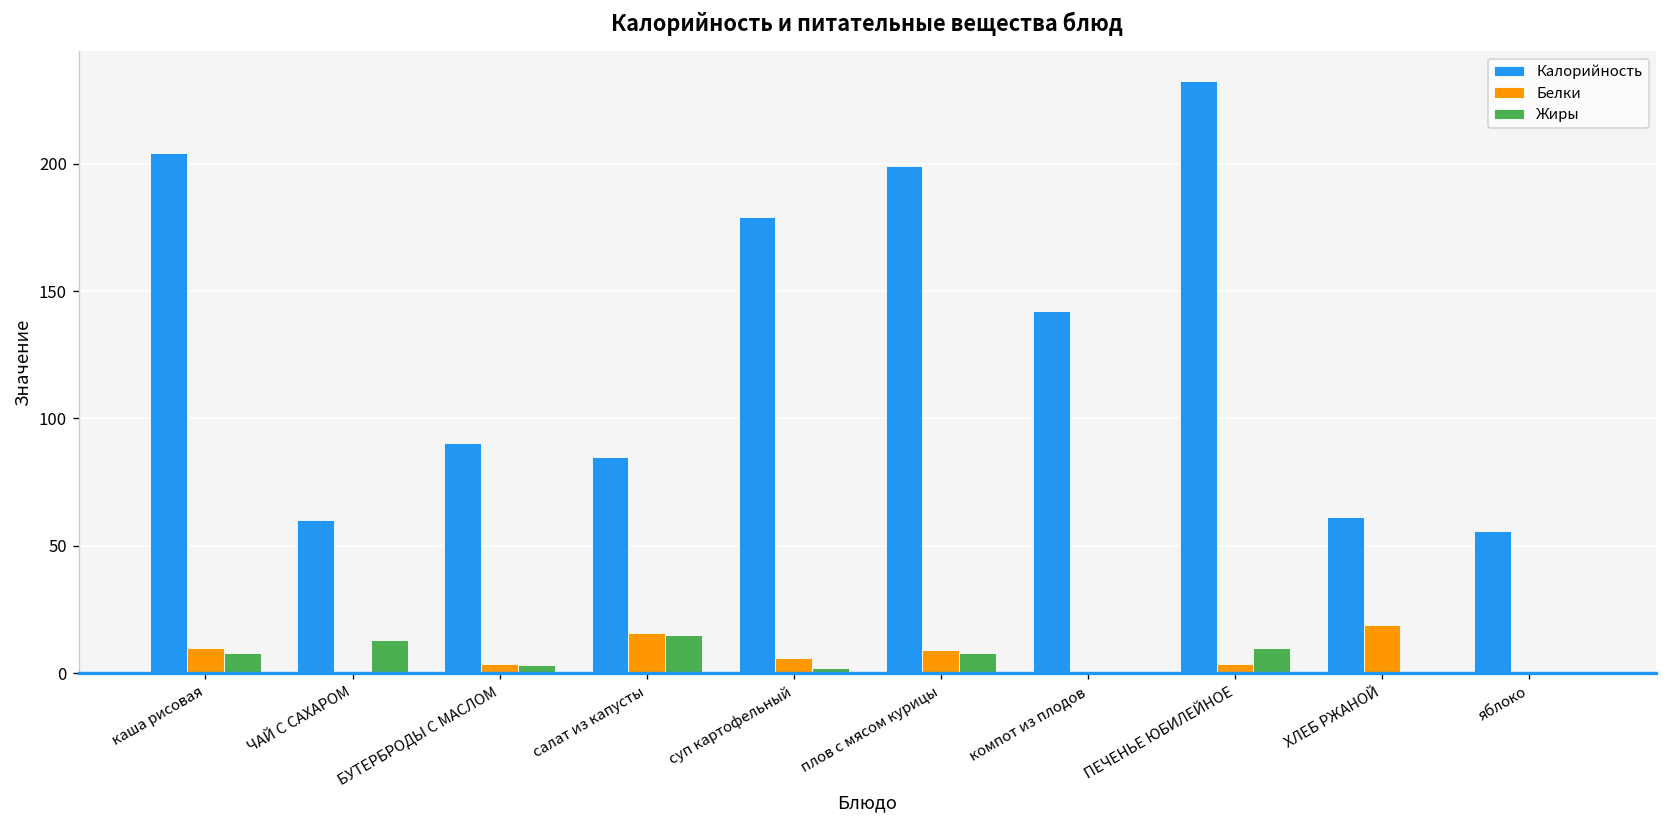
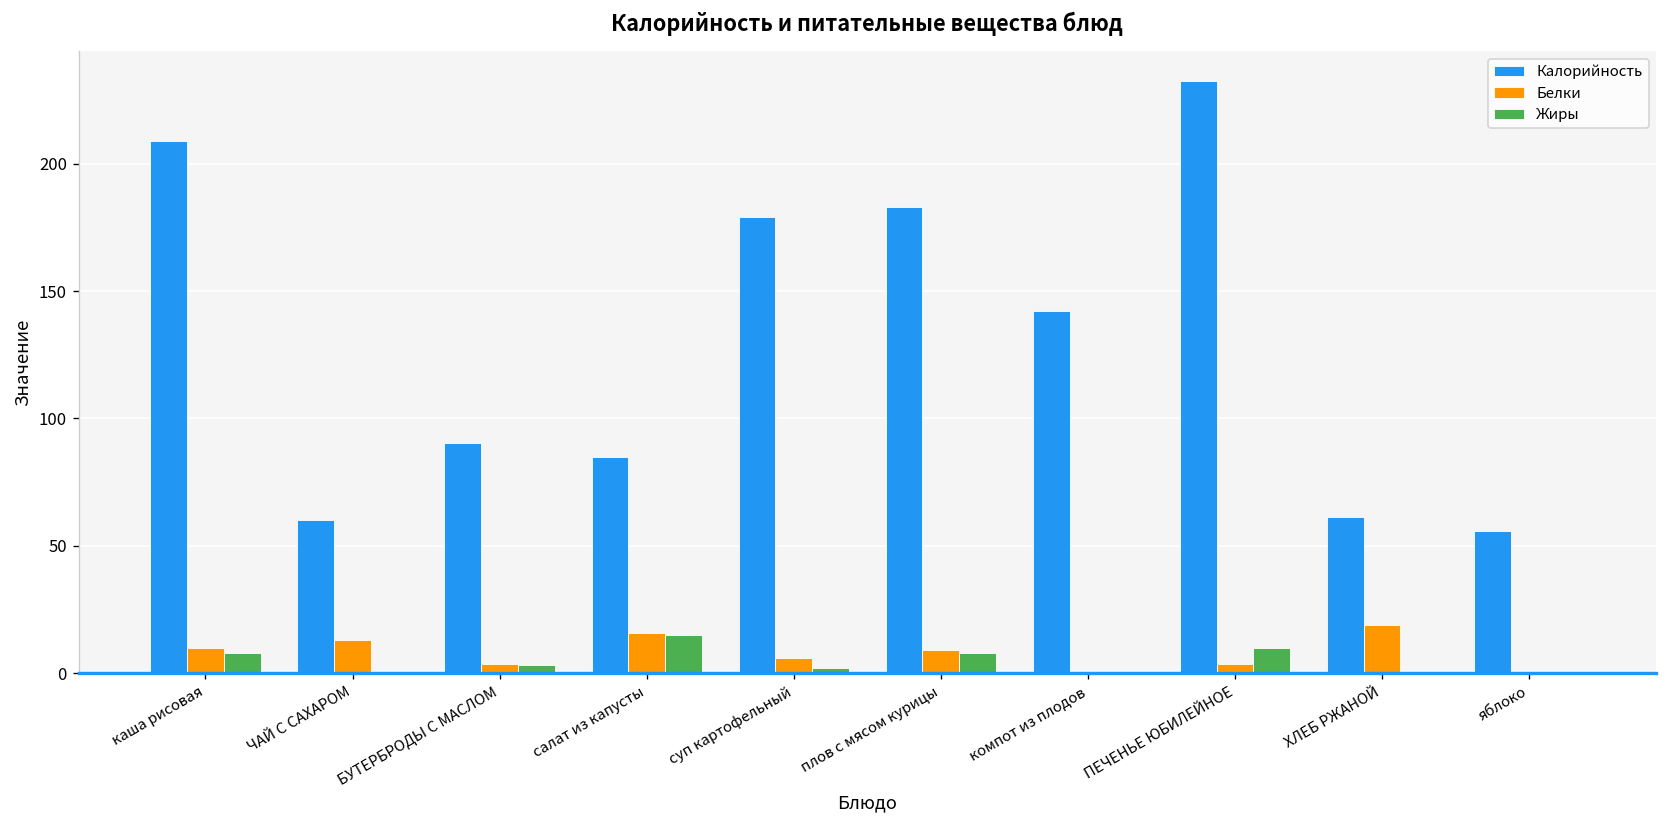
Калорийность, каша рисовая: 204 -> 209
Белки, ЧАЙ С САХАРОМ: 0 -> 13
Жиры, ЧАЙ С САХАРОМ: 13 -> 0
Калорийность, плов с мясом курицы: 199 -> 183
